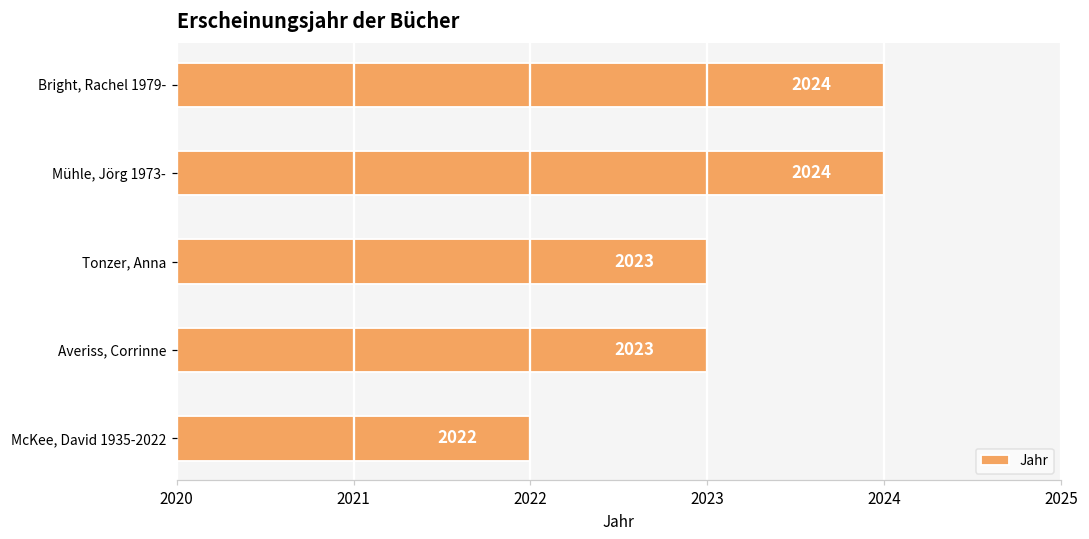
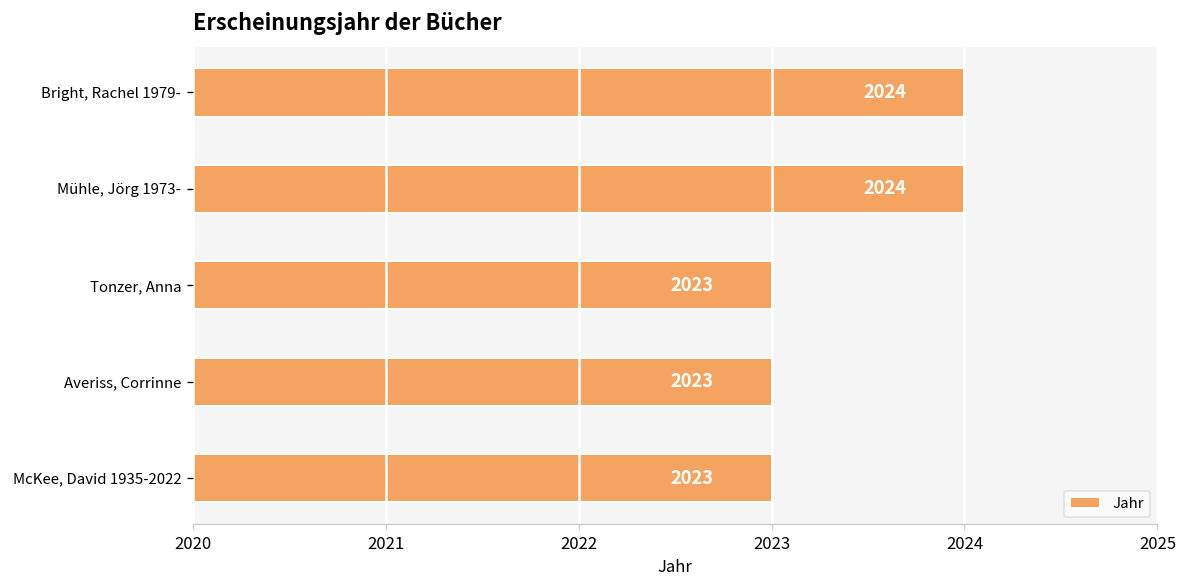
McKee, David 1935-2022: 2022 -> 2023
